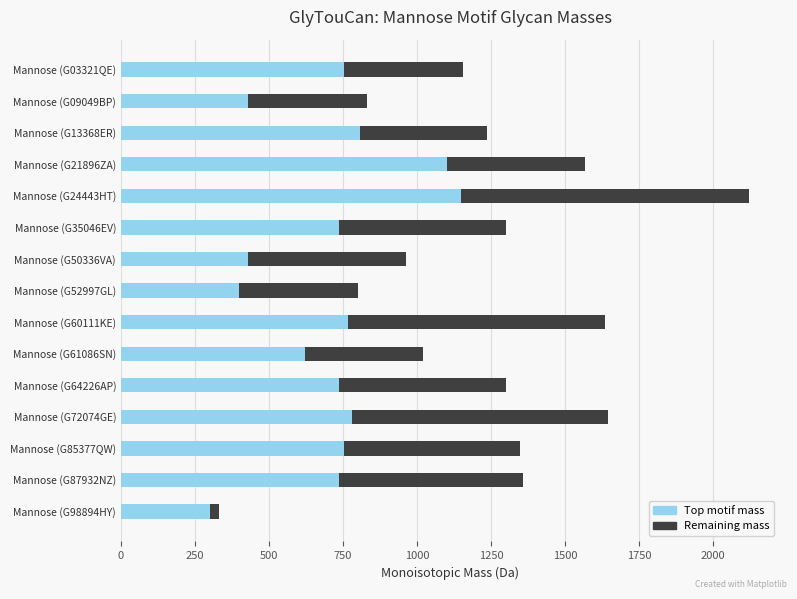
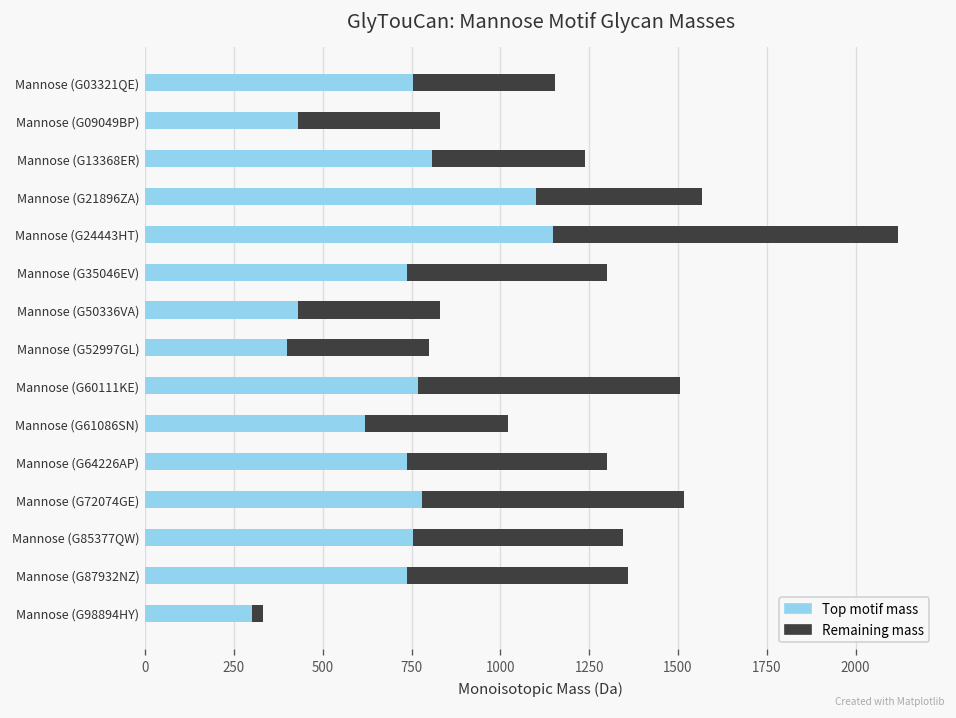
Remaining mass, Mannose (G50336VA): 530 -> 400
Remaining mass, Mannose (G60111KE): 870 -> 740
Remaining mass, Mannose (G72074GE): 860 -> 740
